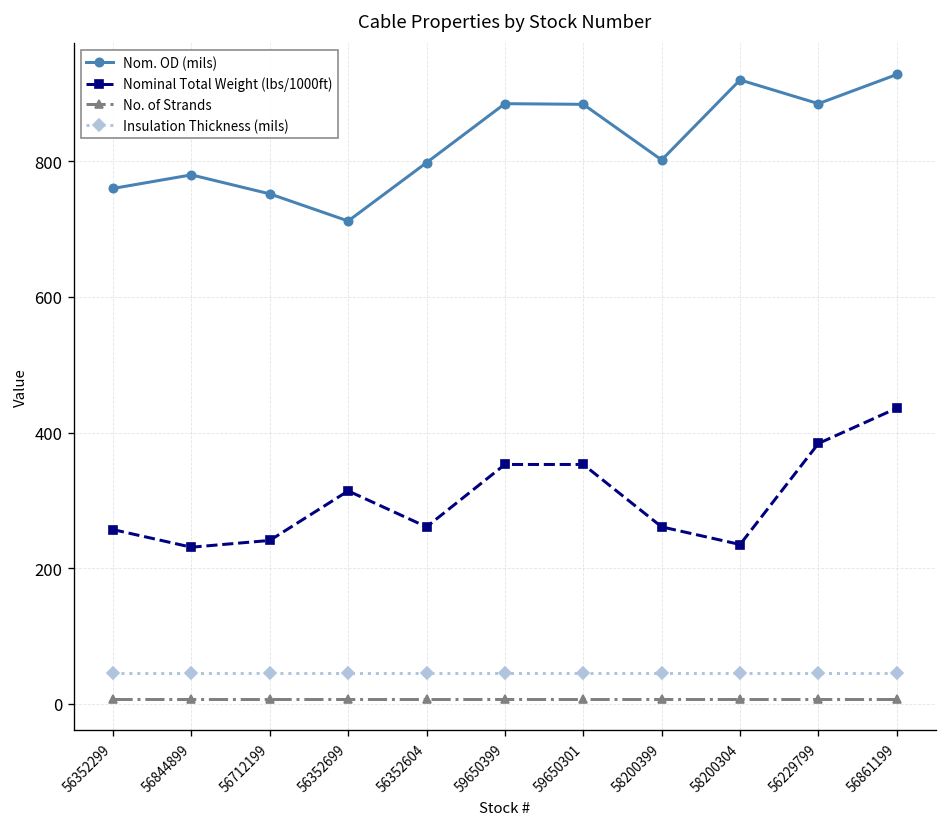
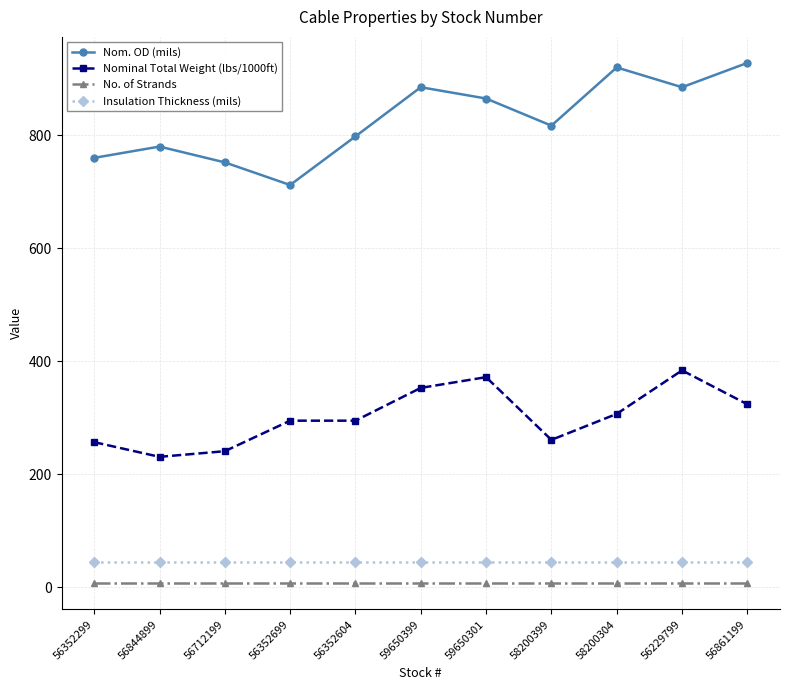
Nominal Total Weight (lbs/1000ft), 56352699: 310 -> 300
Nominal Total Weight (lbs/1000ft), 56352604: 260 -> 300
Nom. OD (mils), 59650301: 880 -> 870
Nominal Total Weight (lbs/1000ft), 59650301: 350 -> 370
Nom. OD (mils), 58200399: 800 -> 820
Nominal Total Weight (lbs/1000ft), 58200304: 240 -> 310
Nominal Total Weight (lbs/1000ft), 56861199: 440 -> 320
